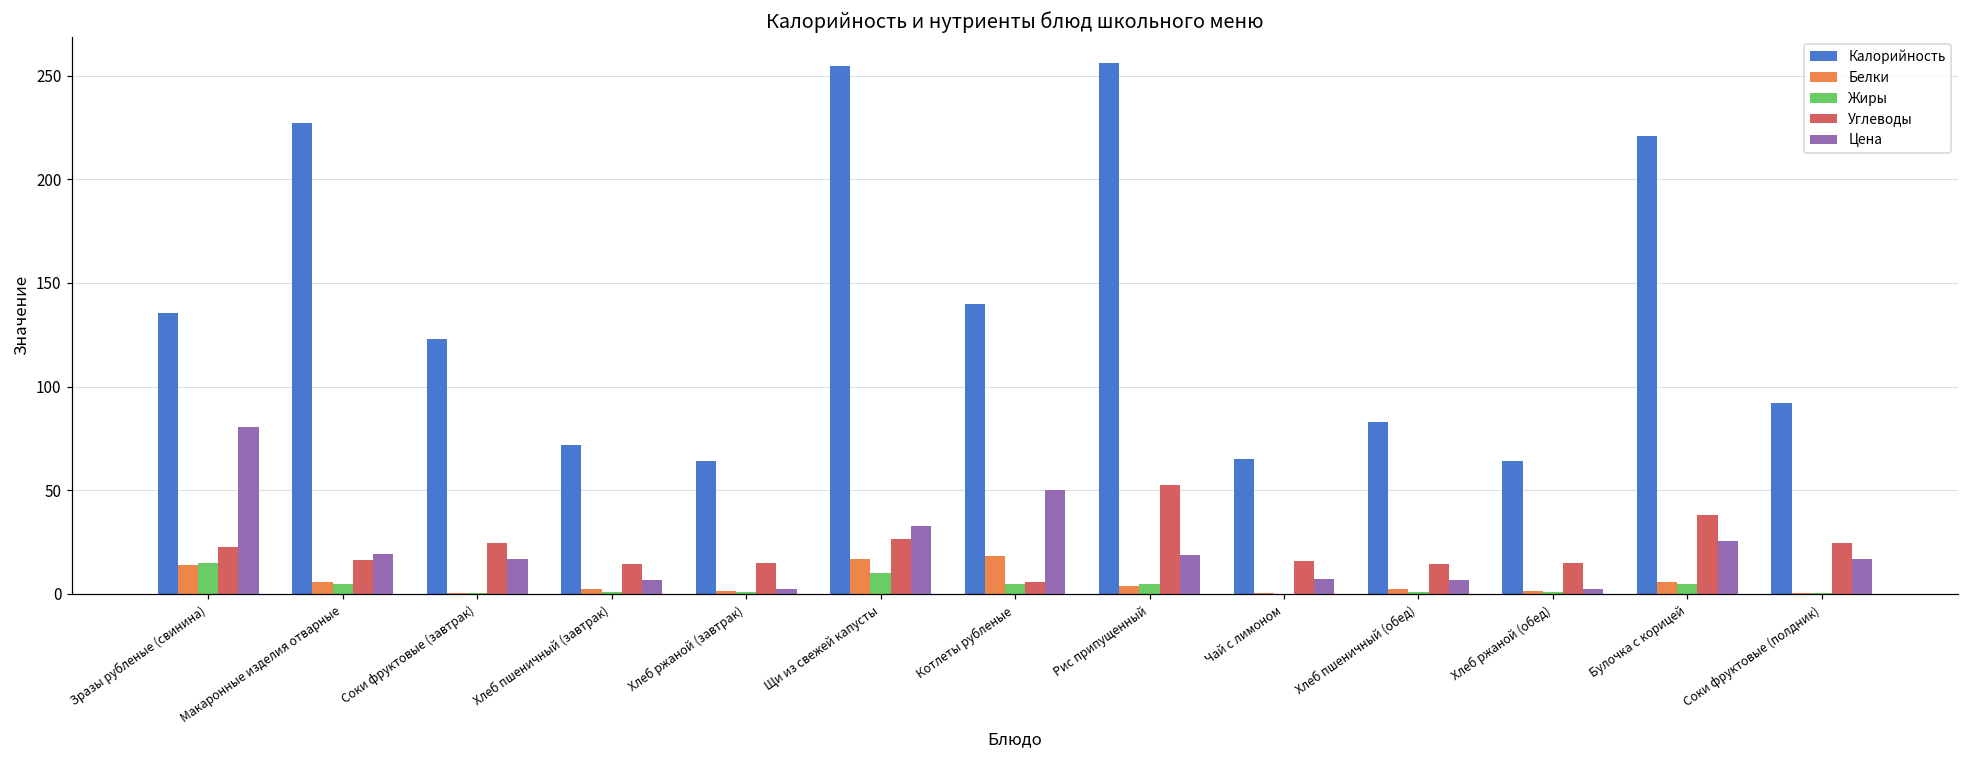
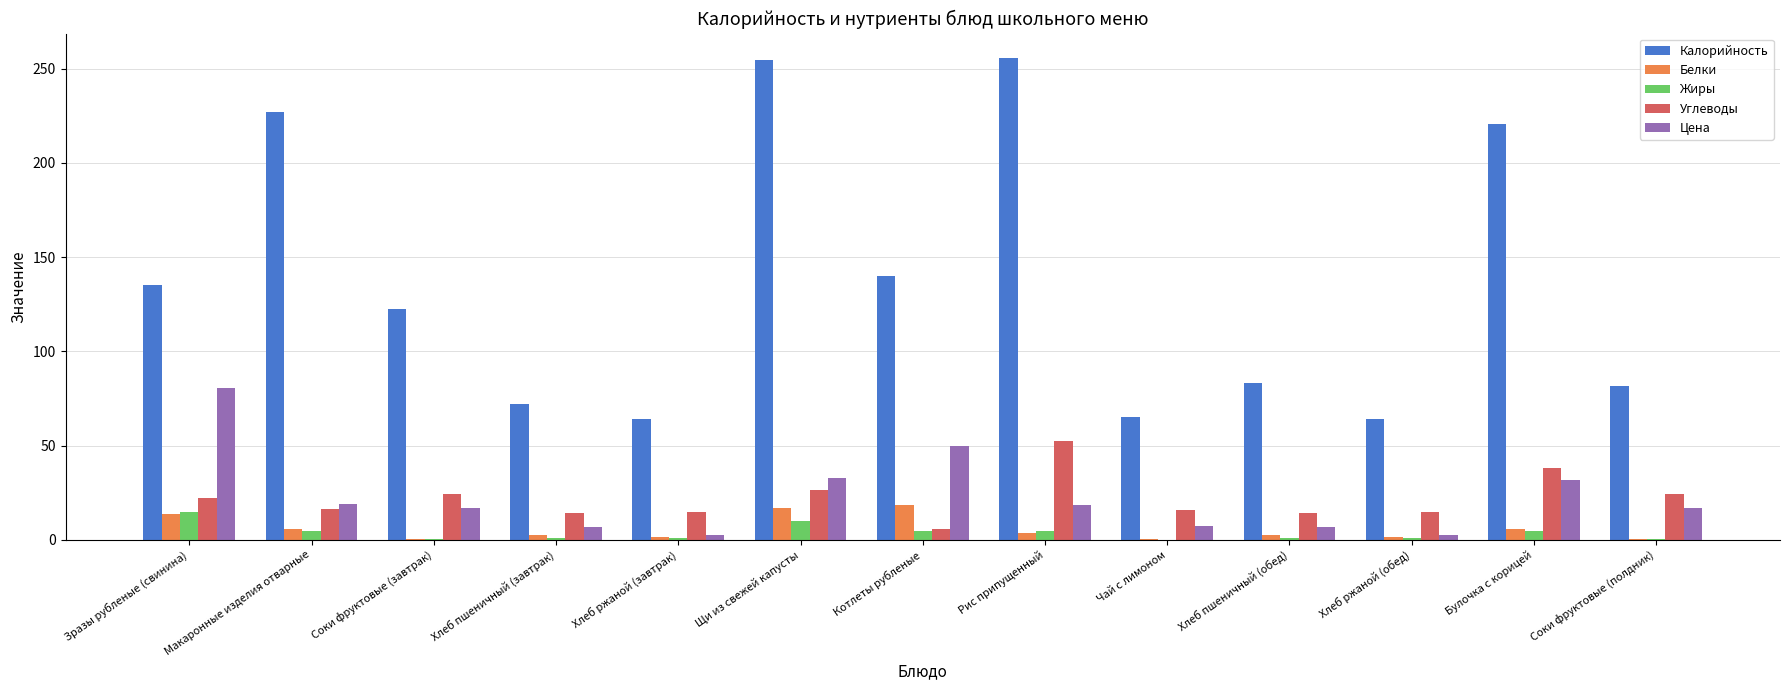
Цена, Булочка с корицей: 25 -> 32
Калорийность, Соки фруктовые (полдник): 92 -> 82
